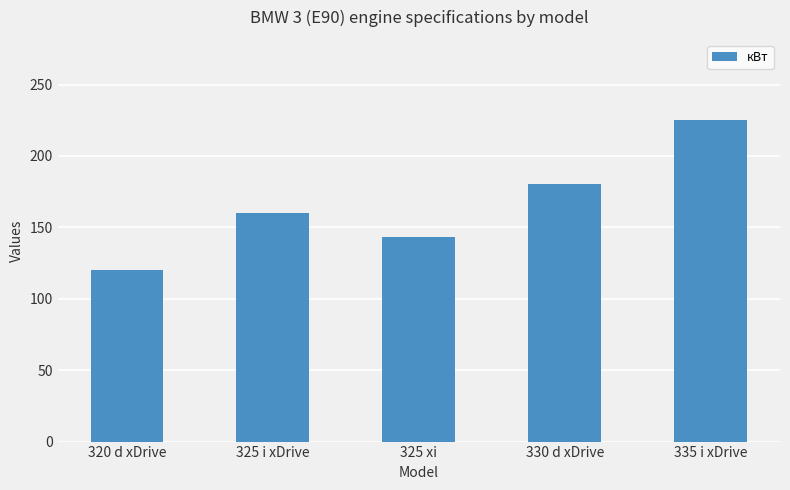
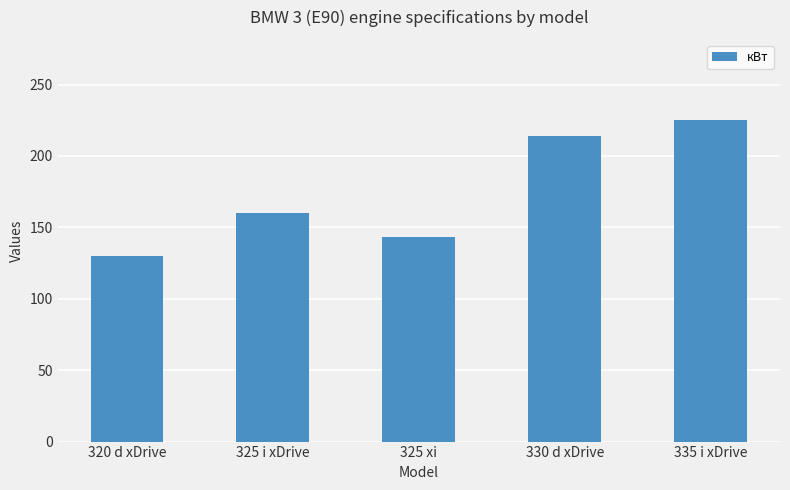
320 d xDrive: 120 -> 130
330 d xDrive: 180 -> 214
